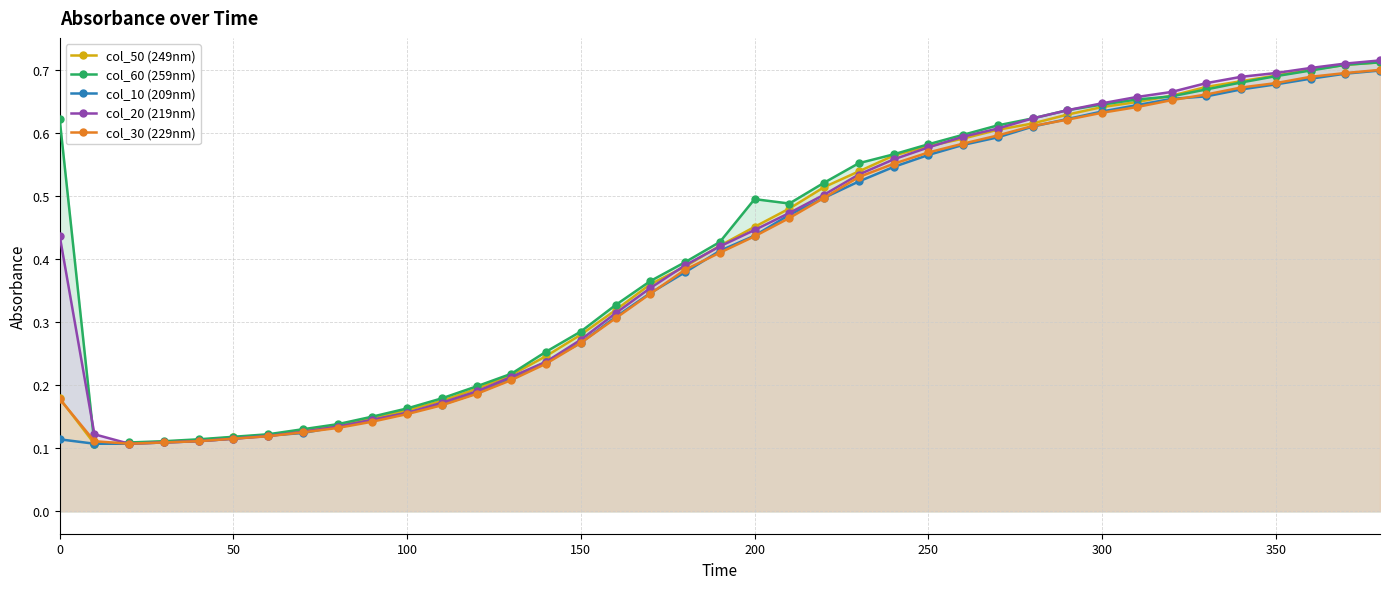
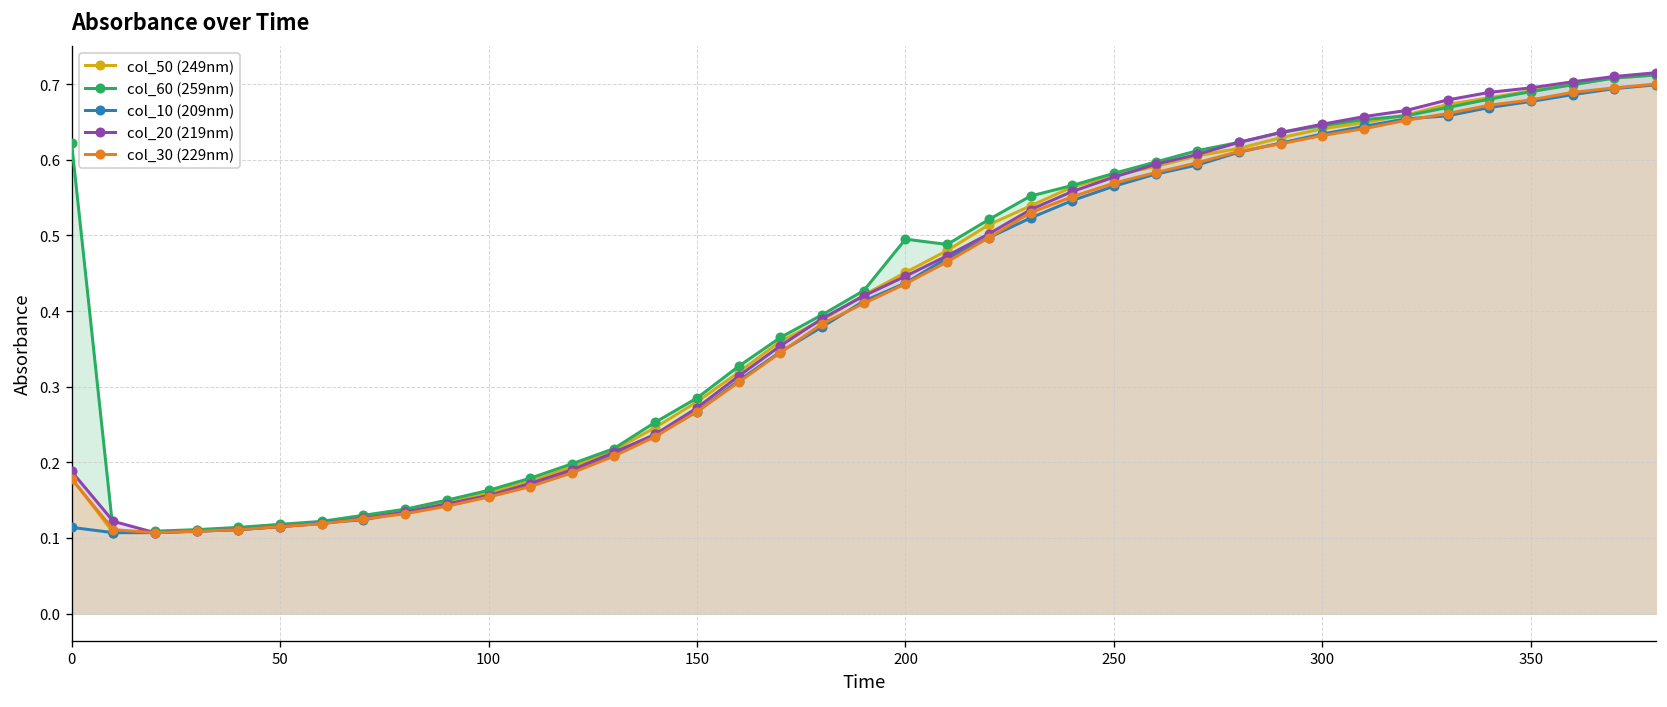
col_20 (219nm), 0: 0.44 -> 0.19
